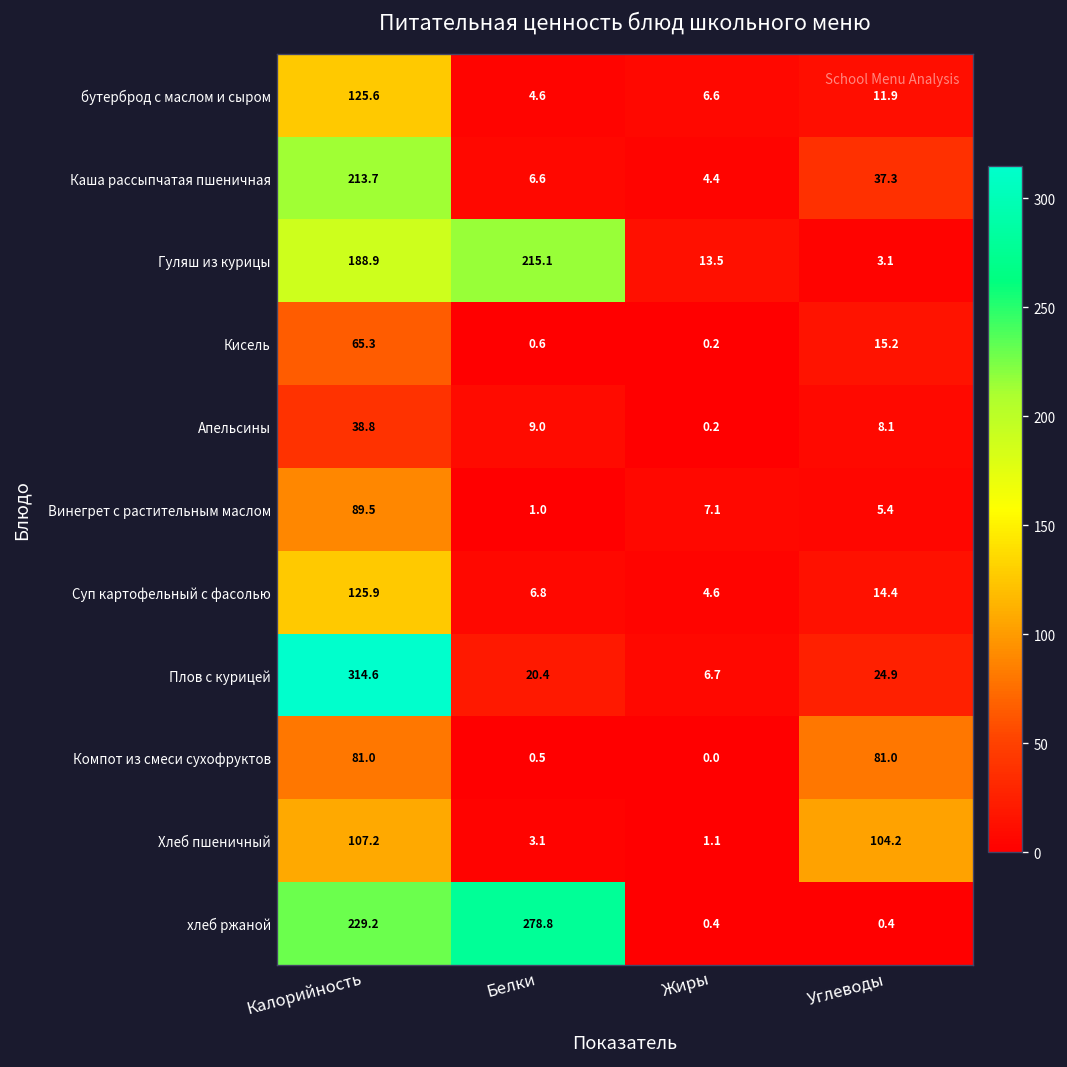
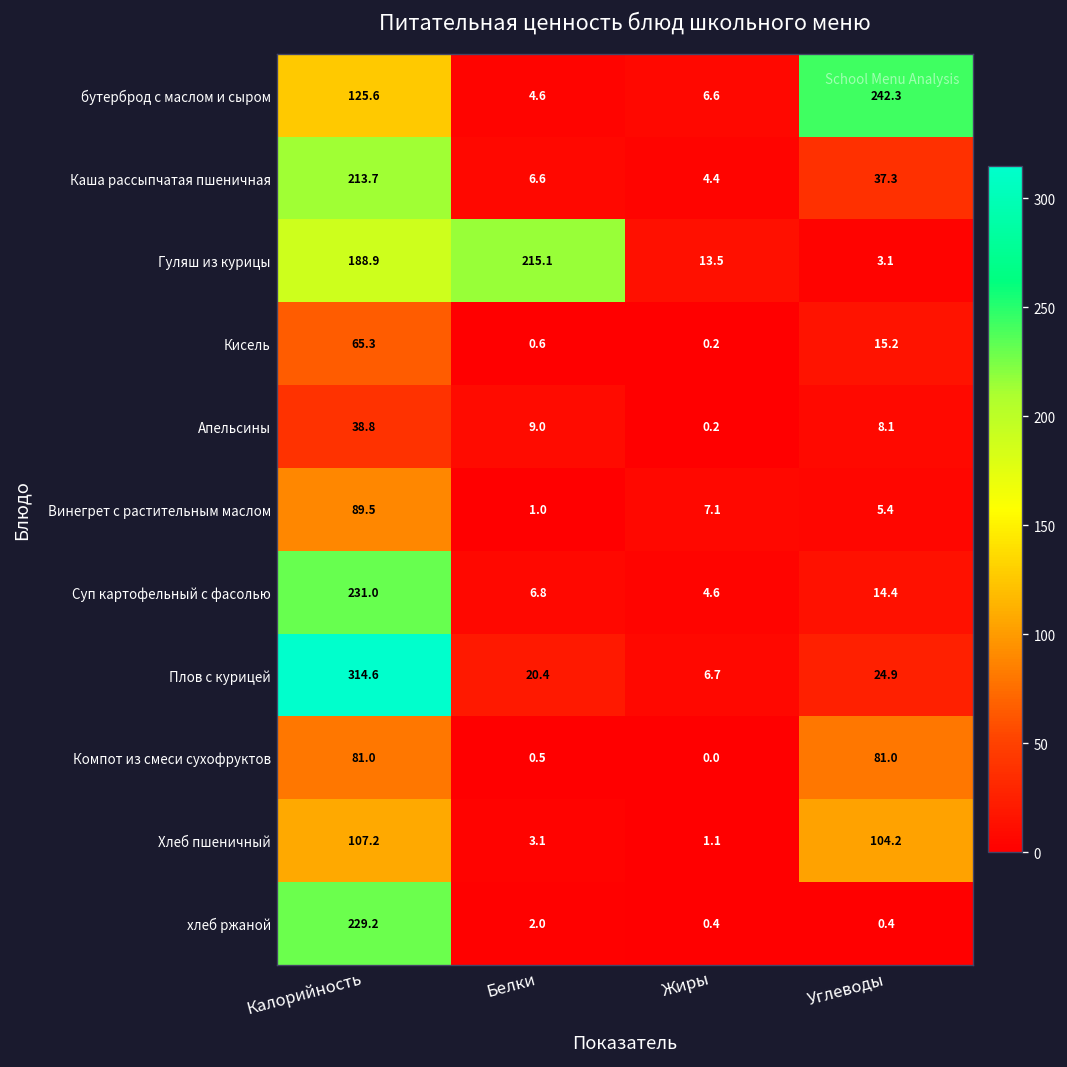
бутерброд с маслом и сыром, Углеводы: 11.9 -> 242.3
Суп картофельный с фасолью, Калорийность: 125.9 -> 231.0
хлеб ржаной, Белки: 278.8 -> 2.0
